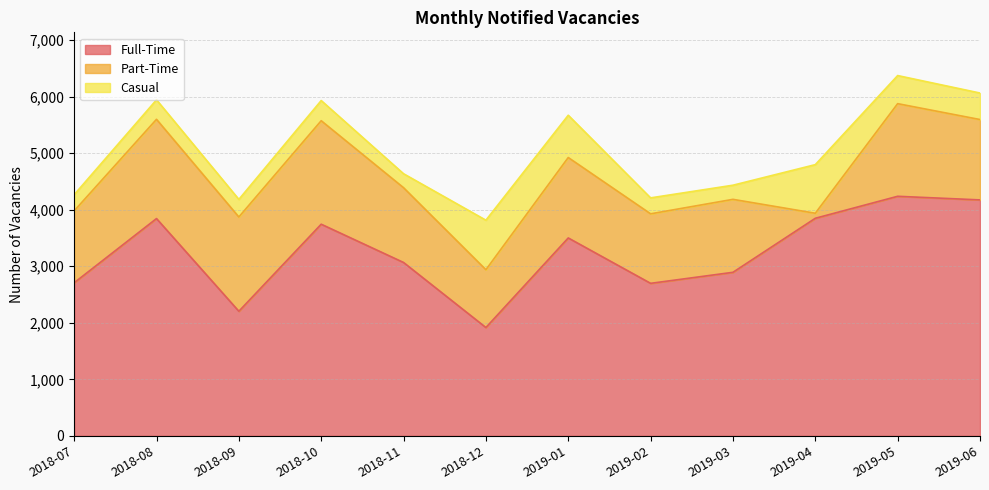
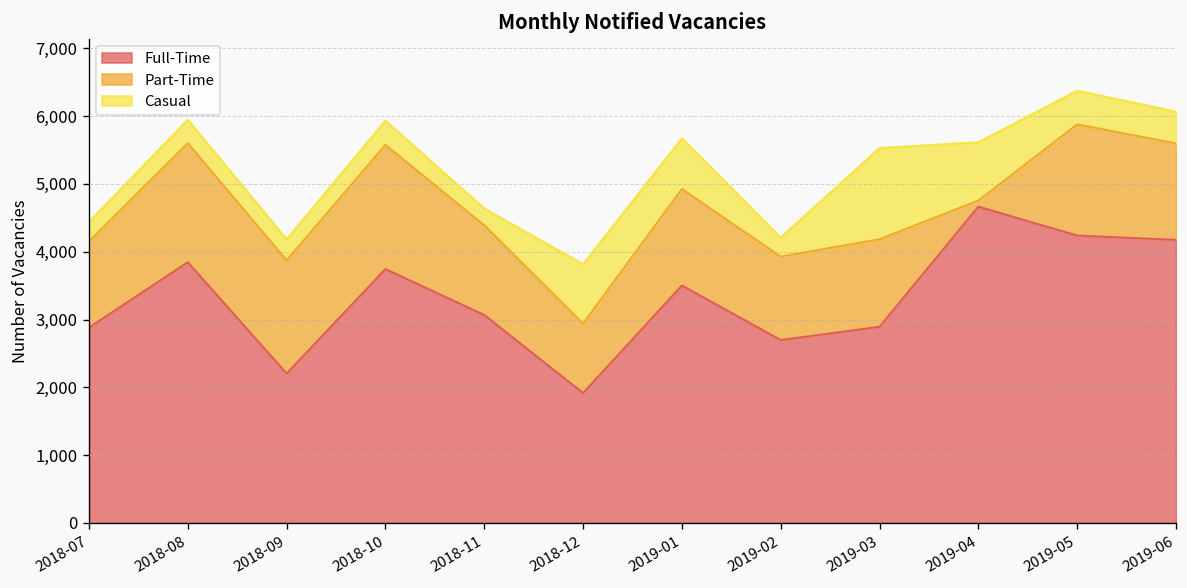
Full-Time, 2018-07: 2,700 -> 2,900
Casual, 2019-03: 300 -> 1,300
Full-Time, 2019-04: 3,800 -> 4,700
